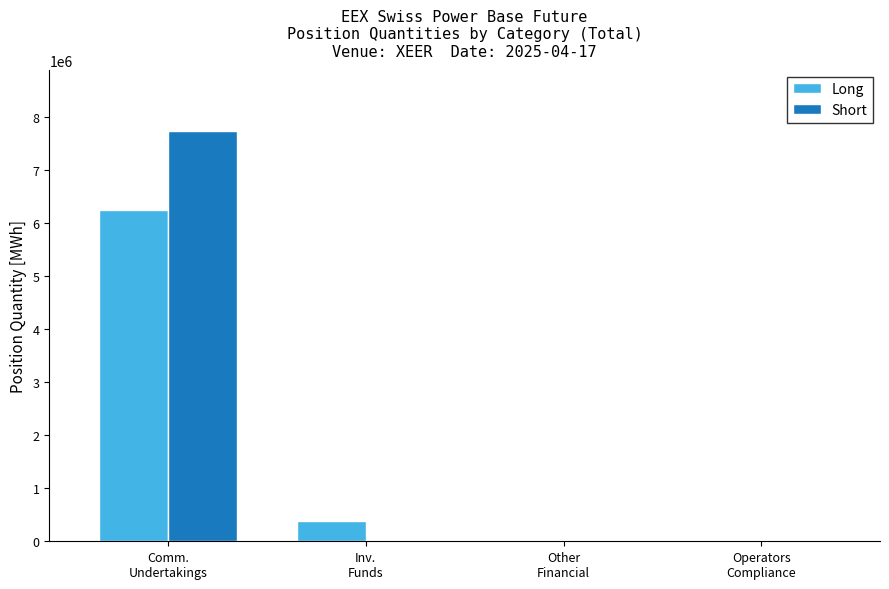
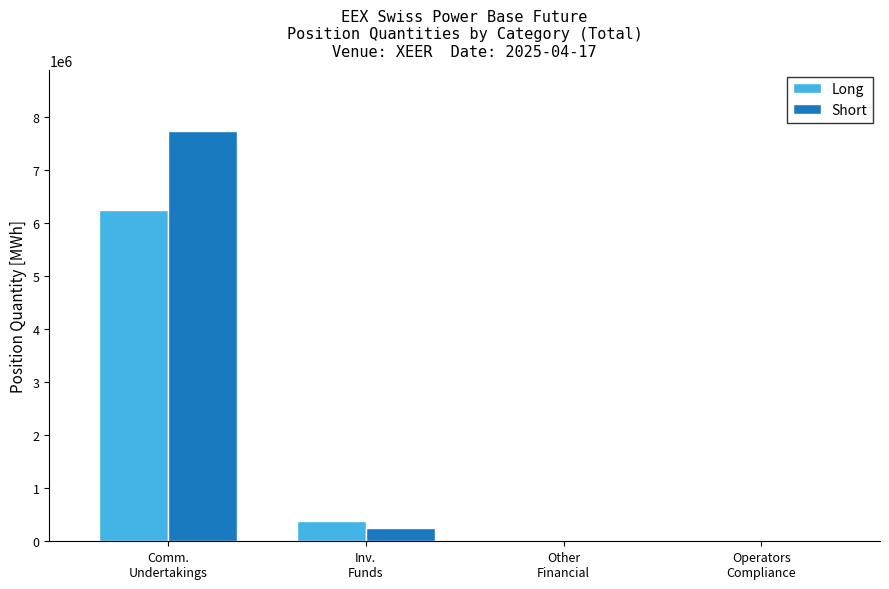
Short, Inv. Funds: 0 -> 300000
